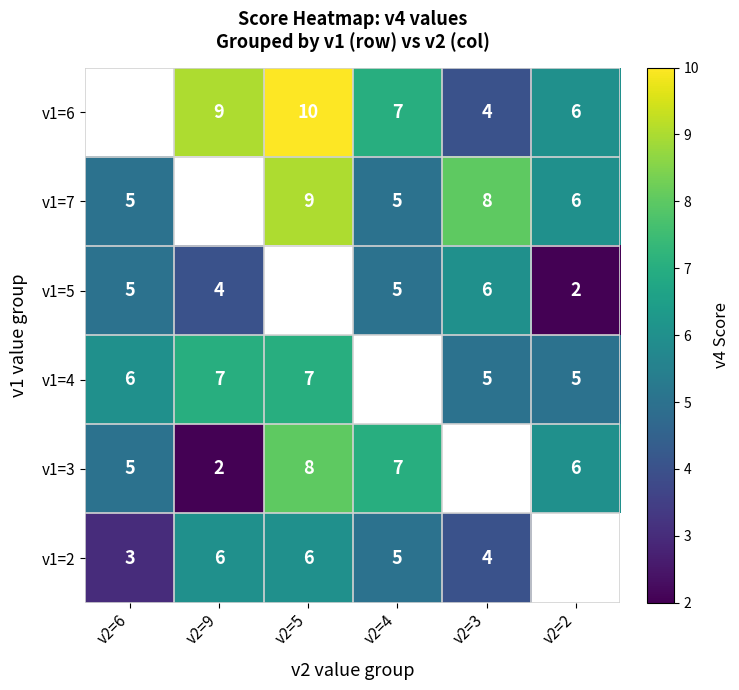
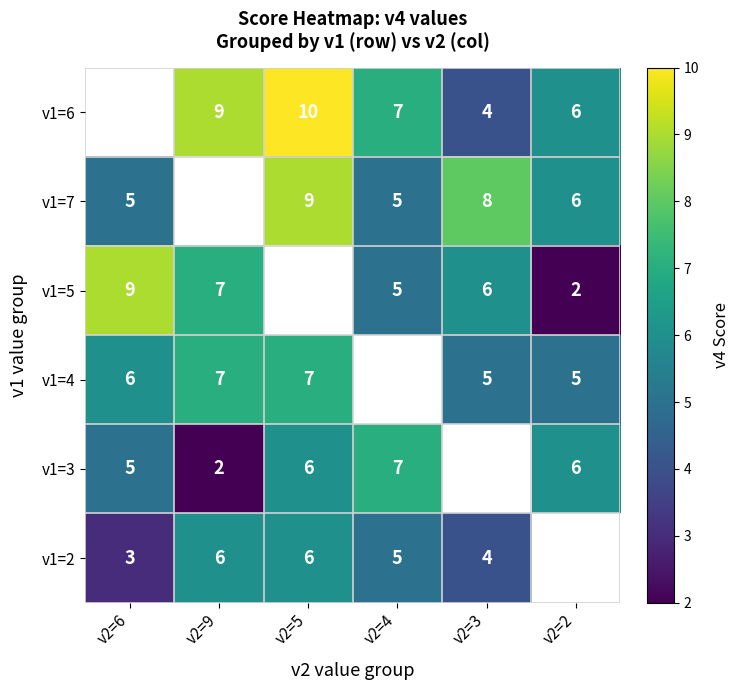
v1=5, v2=6: 5 -> 9
v1=5, v2=9: 4 -> 7
v1=3, v2=5: 8 -> 6
